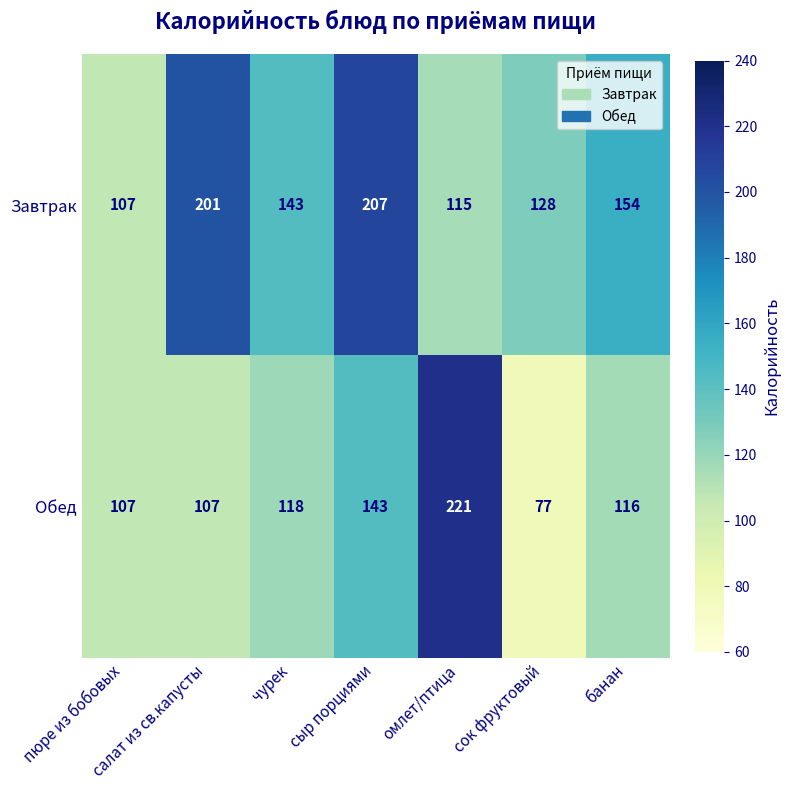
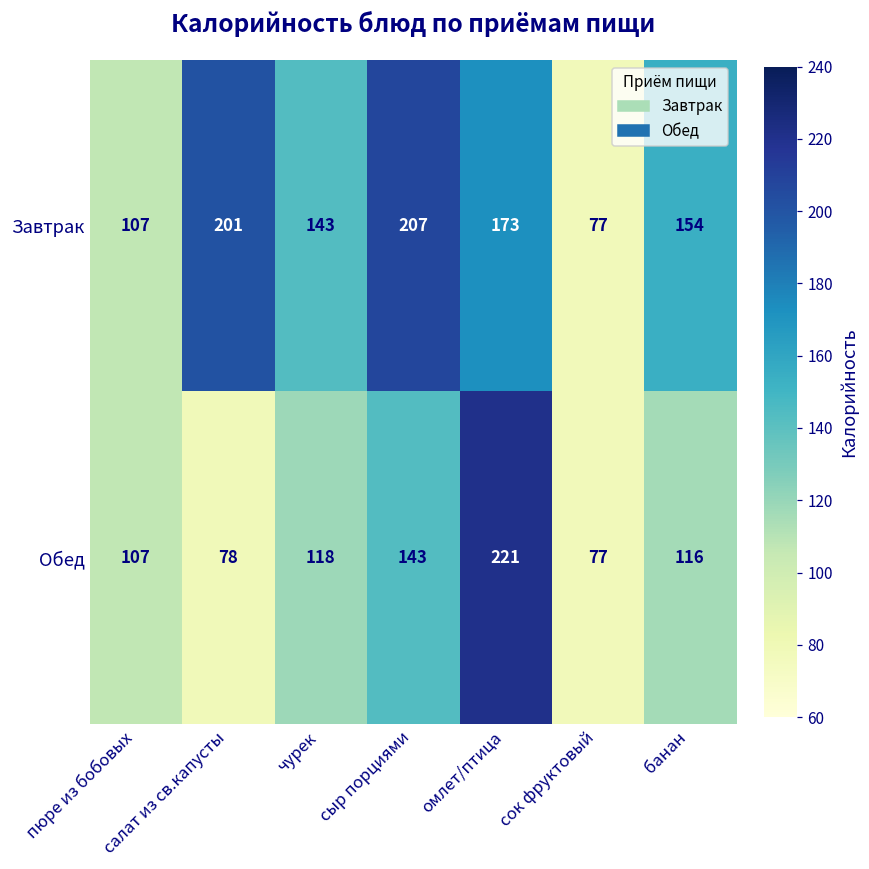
Завтрак, омлет/птица: 115 -> 173
Завтрак, сок фруктовый: 128 -> 77
Обед, салат из св.капусты: 107 -> 78
